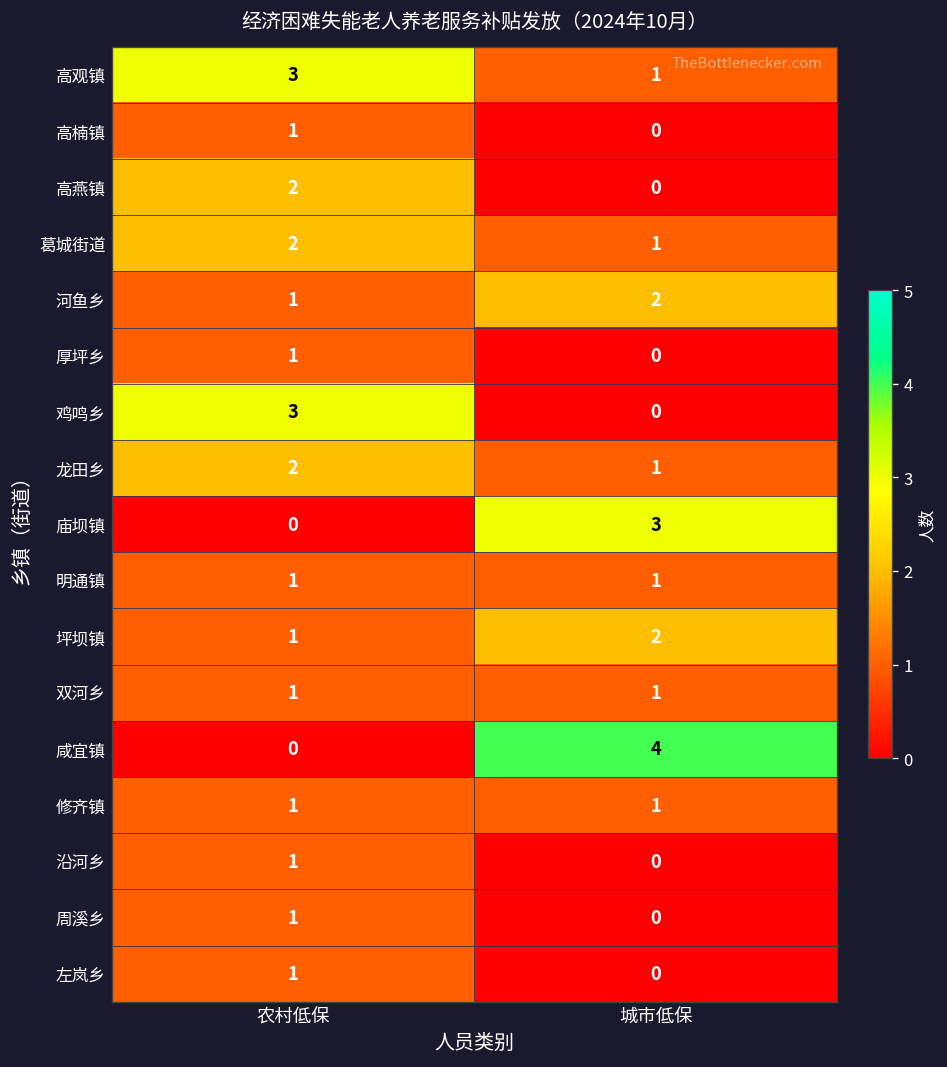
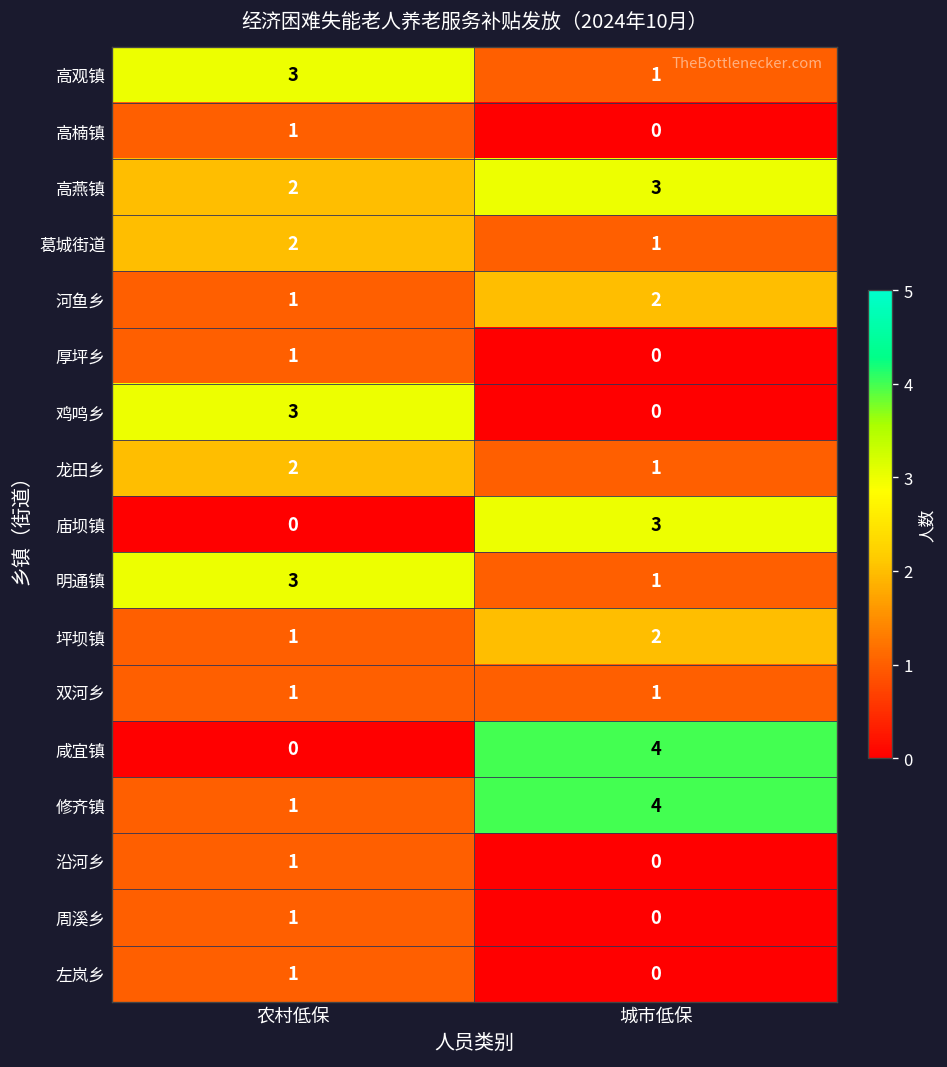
高燕镇, 城市低保: 0 -> 3
明通镇, 农村低保: 1 -> 3
修齐镇, 城市低保: 1 -> 4
